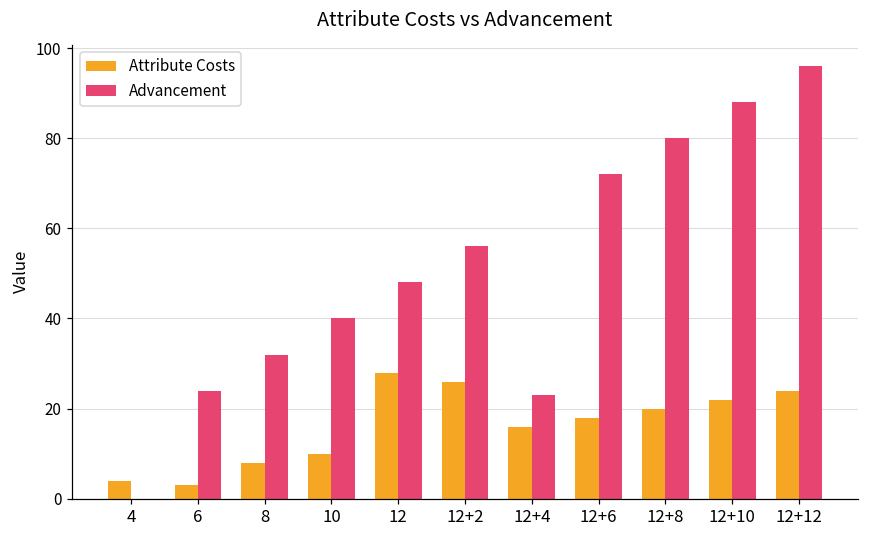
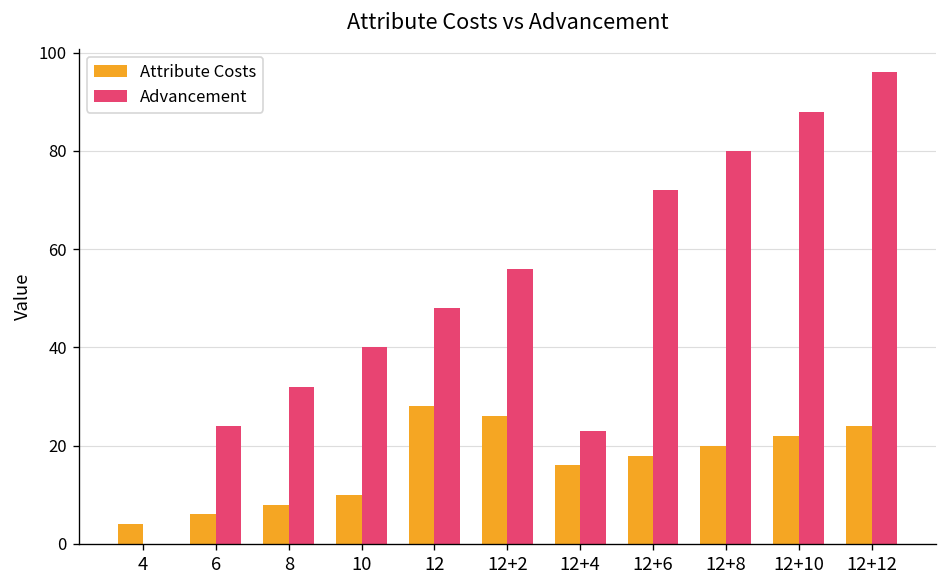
Attribute Costs, 6: 3 -> 6
